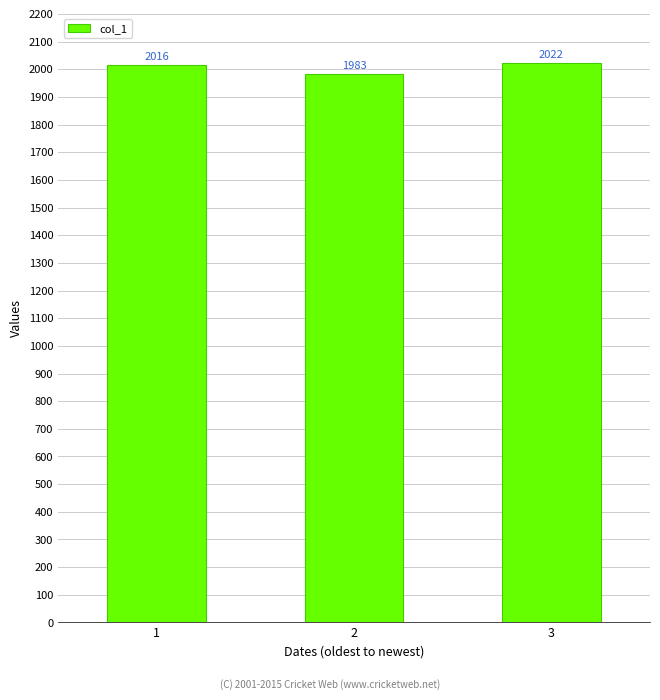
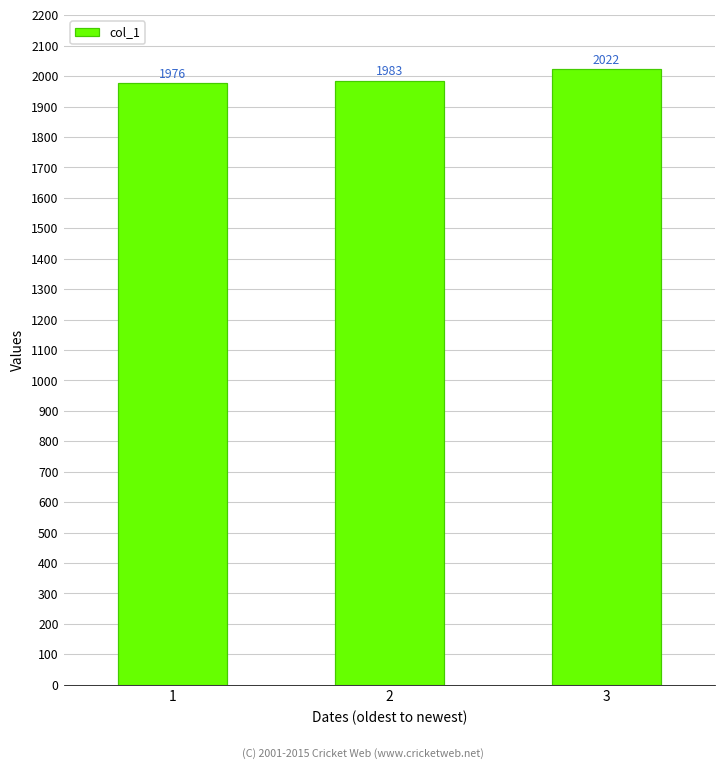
1: 2016 -> 1976
